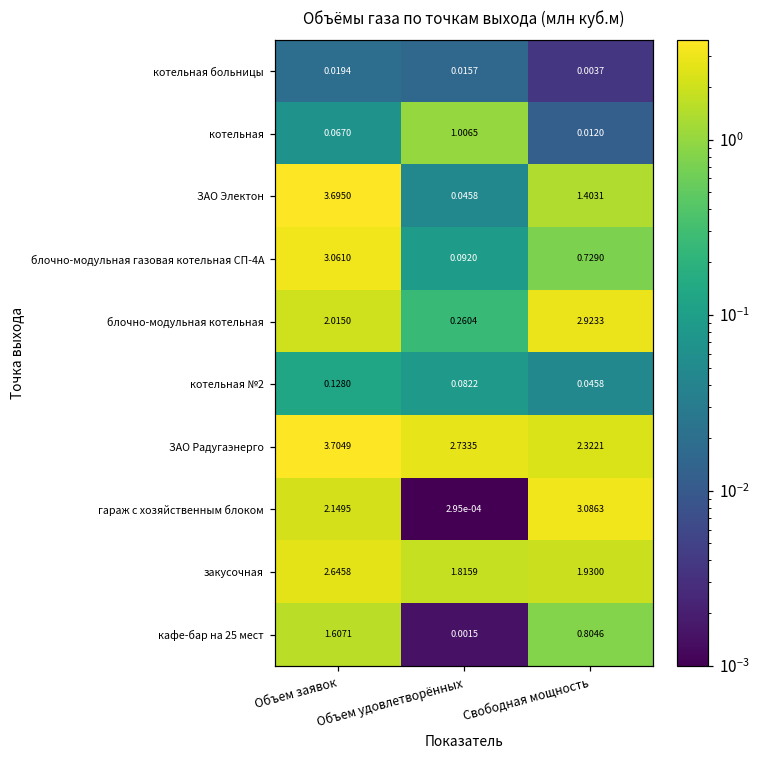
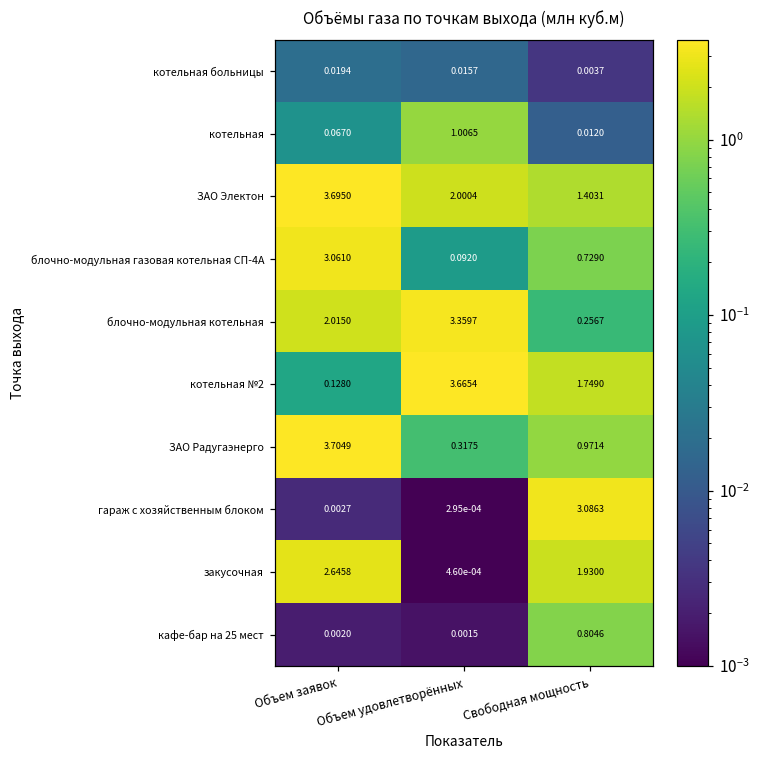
ЗАО Электон, Объем удовлетворённых: 0.0458 -> 2.0004
блочно-модульная котельная, Объем удовлетворённых: 0.2604 -> 3.3597
блочно-модульная котельная, Свободная мощность: 2.9233 -> 0.2567
котельная №2, Объем удовлетворённых: 0.0822 -> 3.6654
котельная №2, Свободная мощность: 0.0458 -> 1.7490
ЗАО Радугаэнерго, Объем удовлетворённых: 2.7335 -> 0.3175
ЗАО Радугаэнерго, Свободная мощность: 2.3221 -> 0.9714
гараж с хозяйственным блоком, Объем заявок: 2.1495 -> 0.0027
закусочная, Объем удовлетворённых: 1.8159 -> 4.60e-04
кафе-бар на 25 мест, Объем заявок: 1.6071 -> 0.0020
